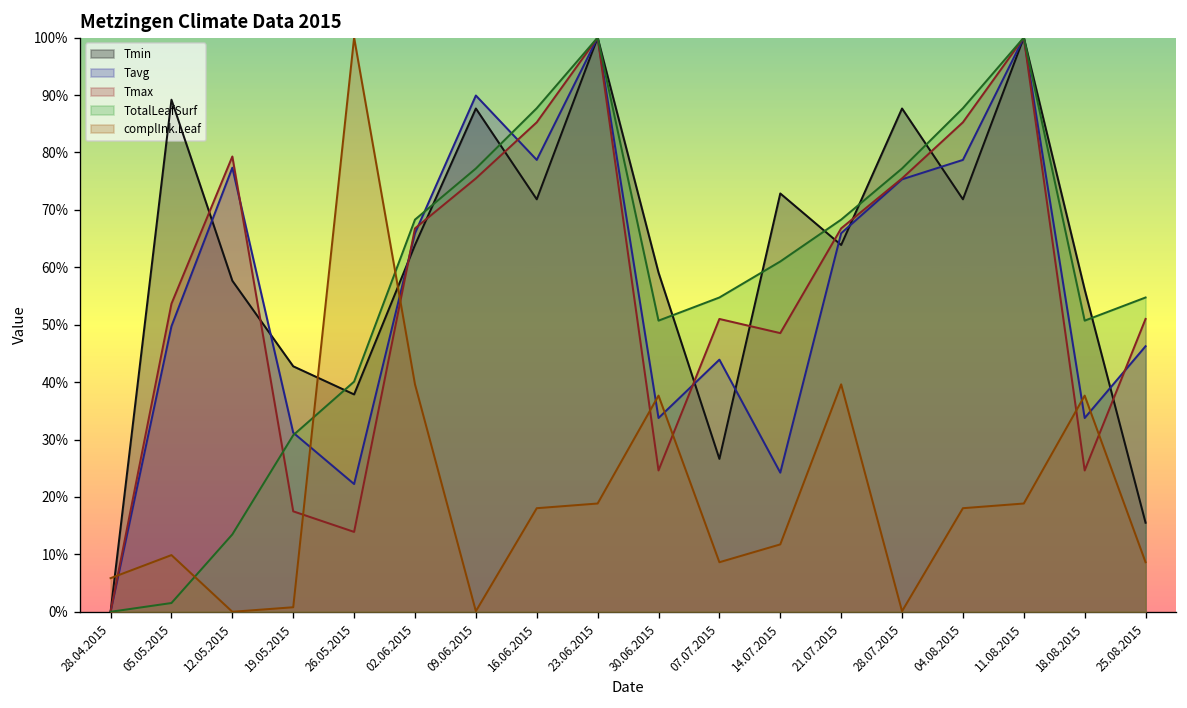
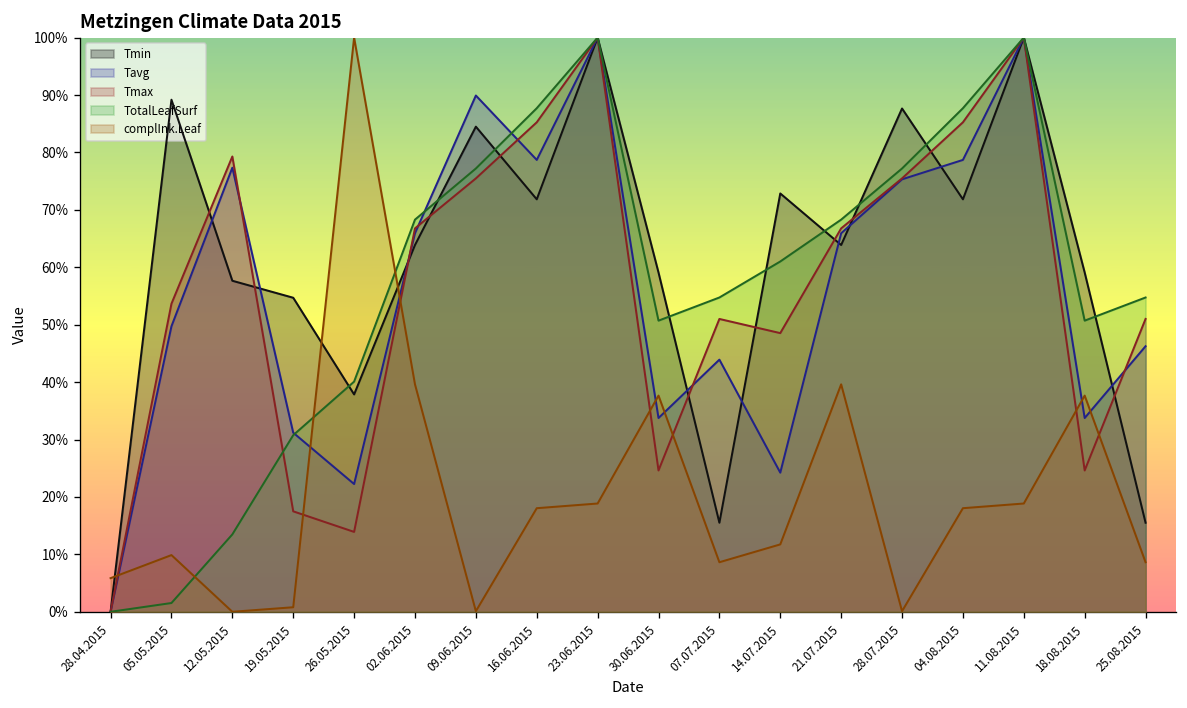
Tmin, 19.05.2015: 43% -> 55%
Tmin, 09.06.2015: 88% -> 84%
Tmin, 07.07.2015: 27% -> 16%
Tmin, 18.08.2015: 56% -> 59%
